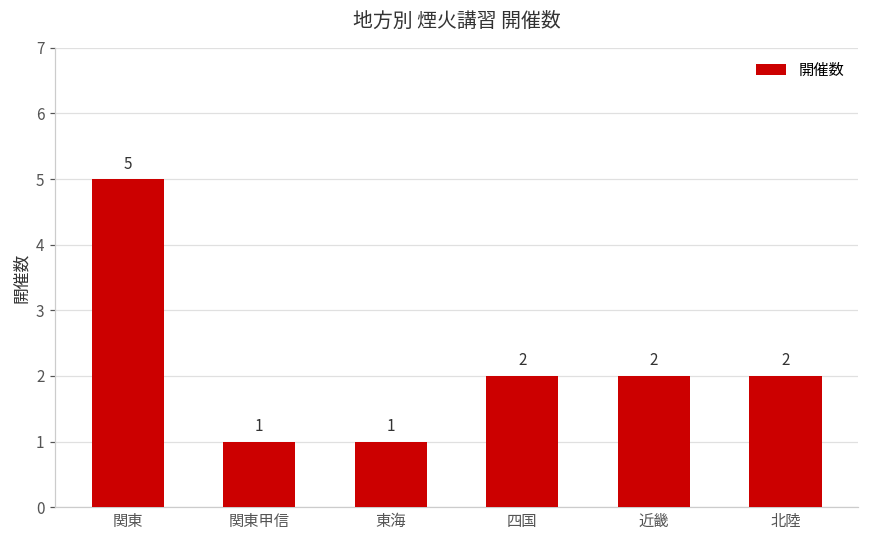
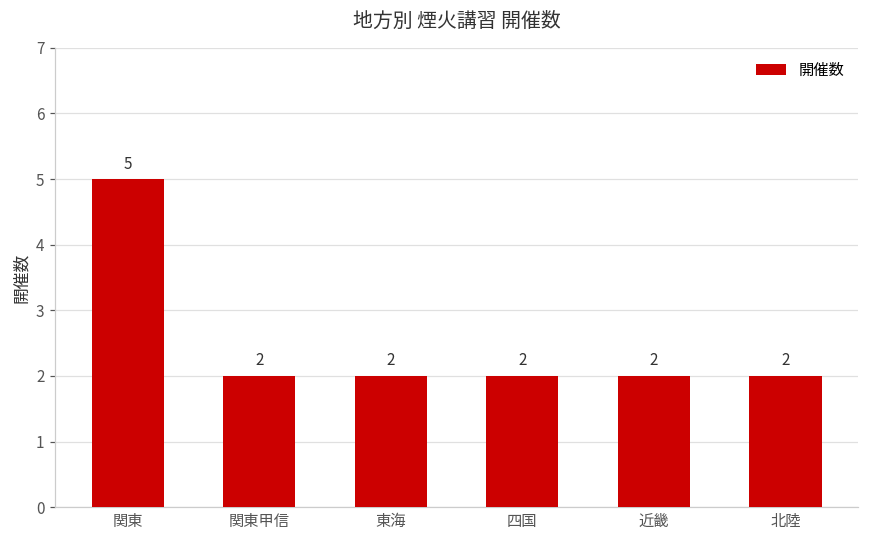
関東甲信: 1 -> 2
東海: 1 -> 2
